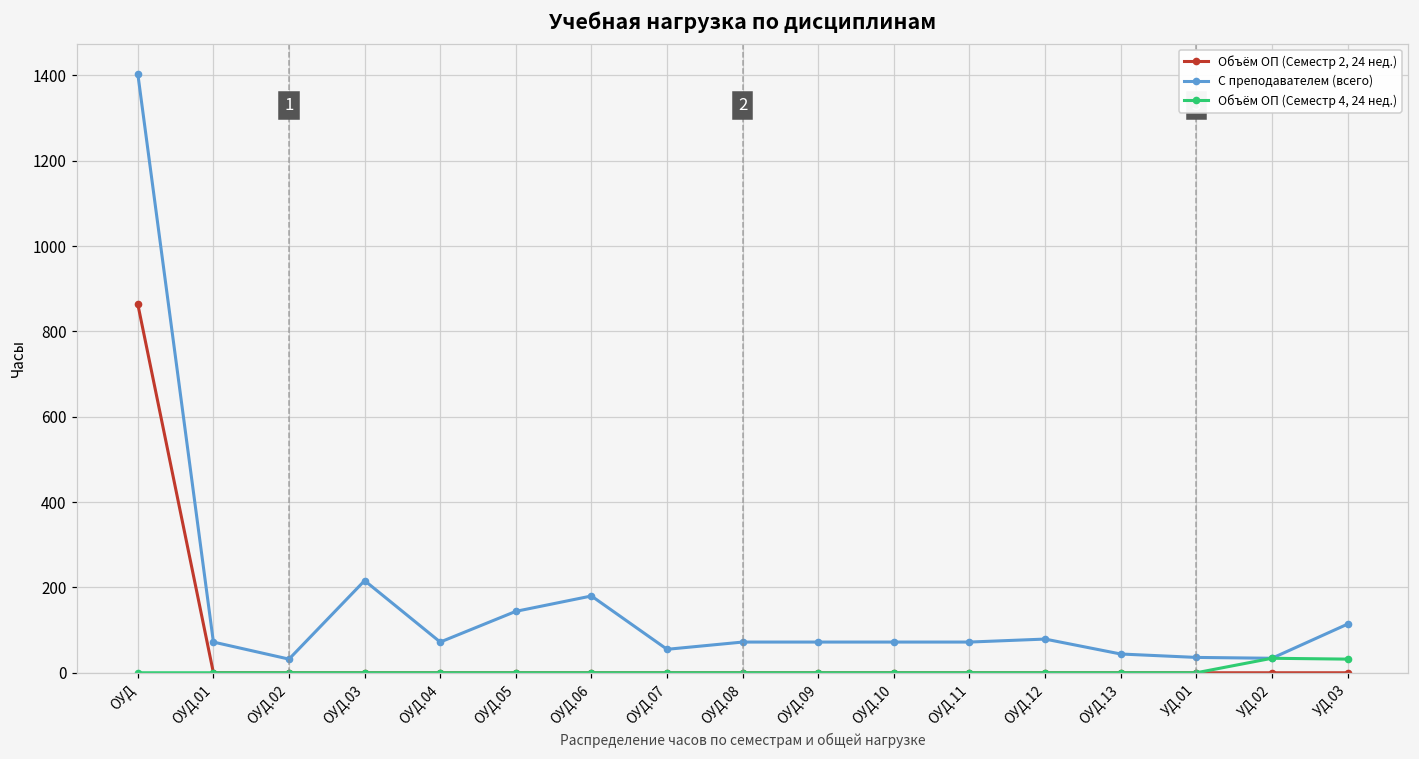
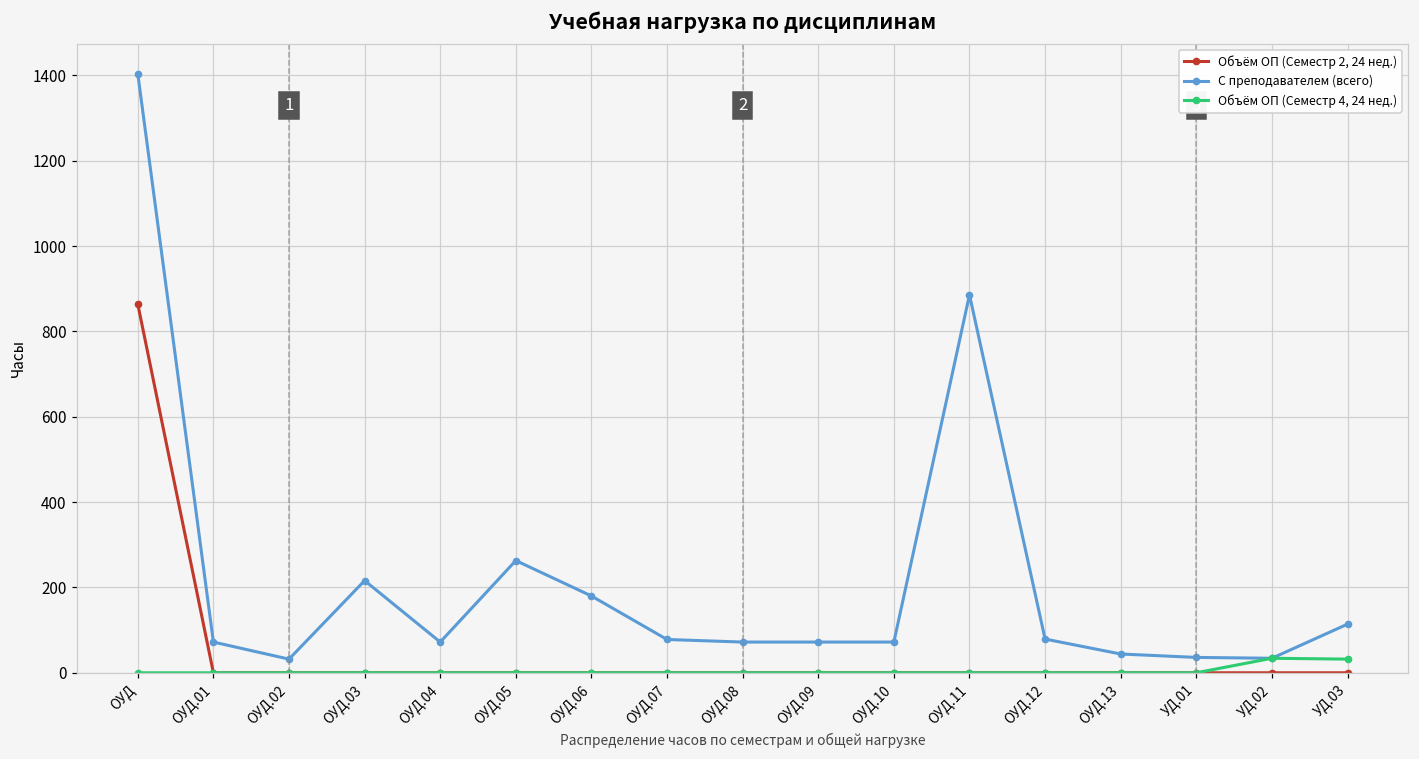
С преподавателем (всего), ОУД.05: 140 -> 260
С преподавателем (всего), ОУД.07: 60 -> 80
С преподавателем (всего), ОУД.11: 70 -> 890
